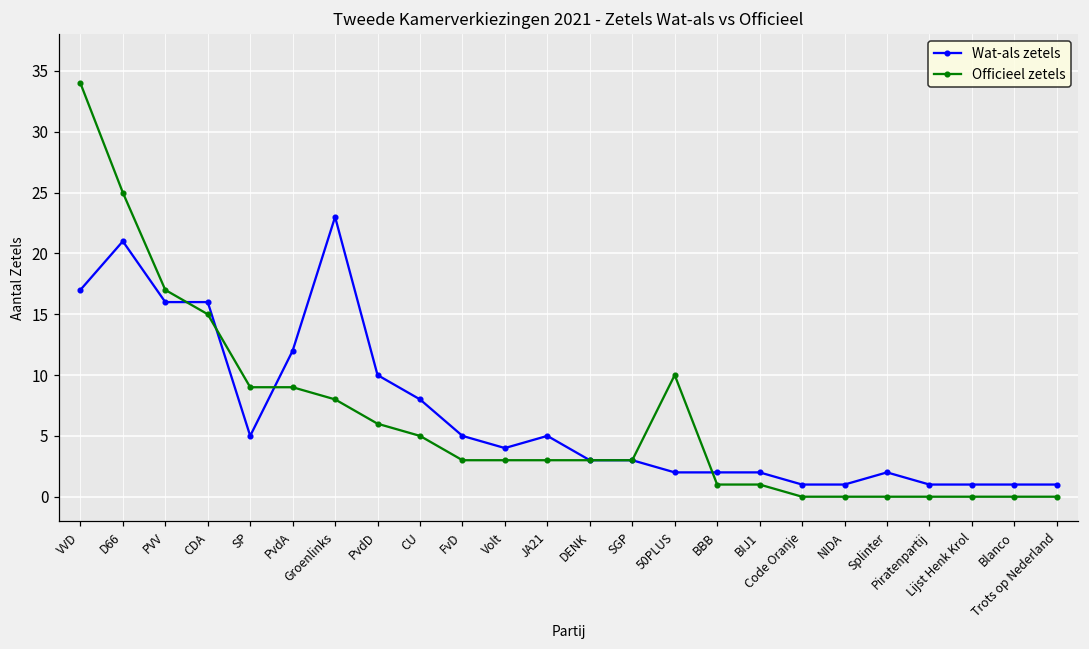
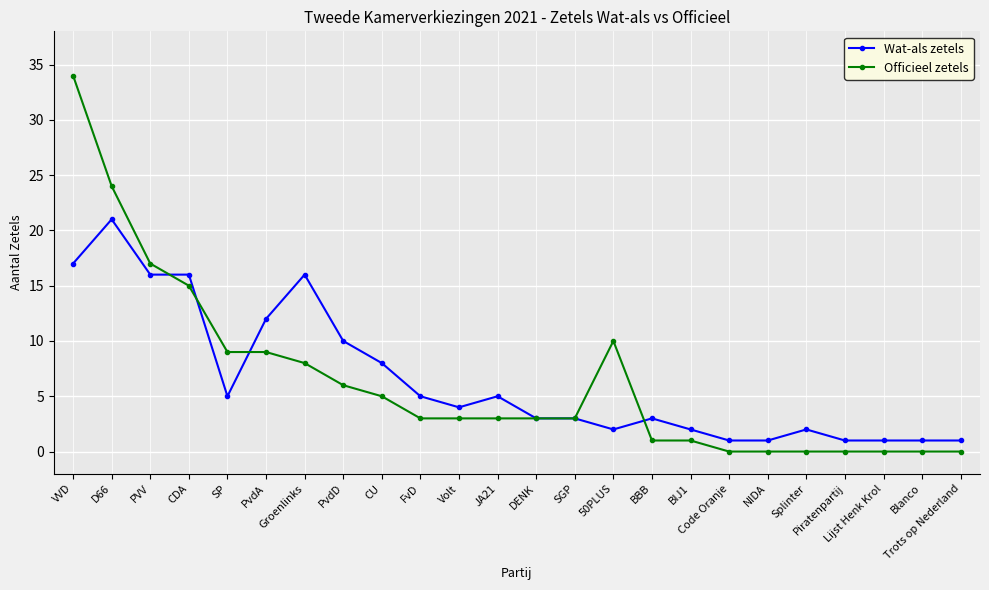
Officieel zetels, D66: 25 -> 24
Wat-als zetels, Groenlinks: 23 -> 16
Wat-als zetels, BBB: 2 -> 3
